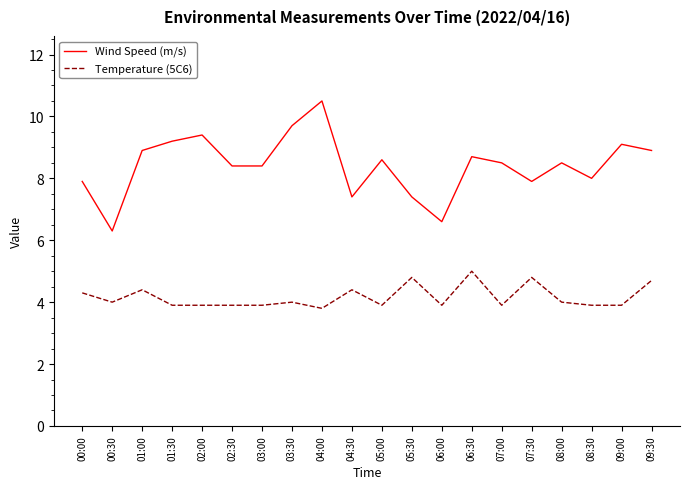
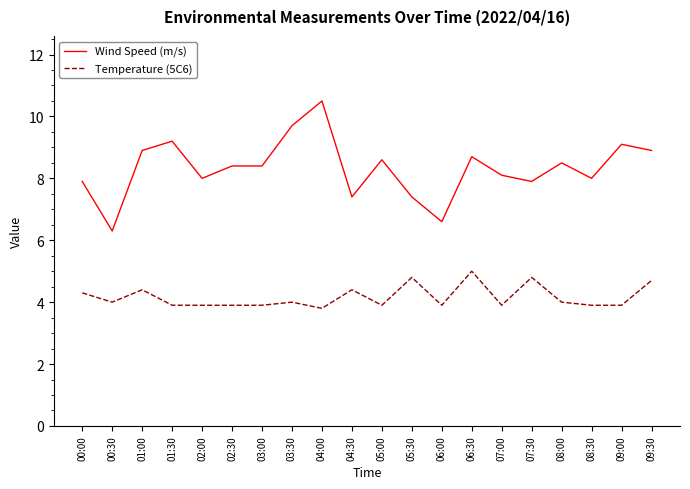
Wind Speed (m/s), 02:00: 9.4 -> 8.0
Wind Speed (m/s), 07:00: 8.5 -> 8.1
